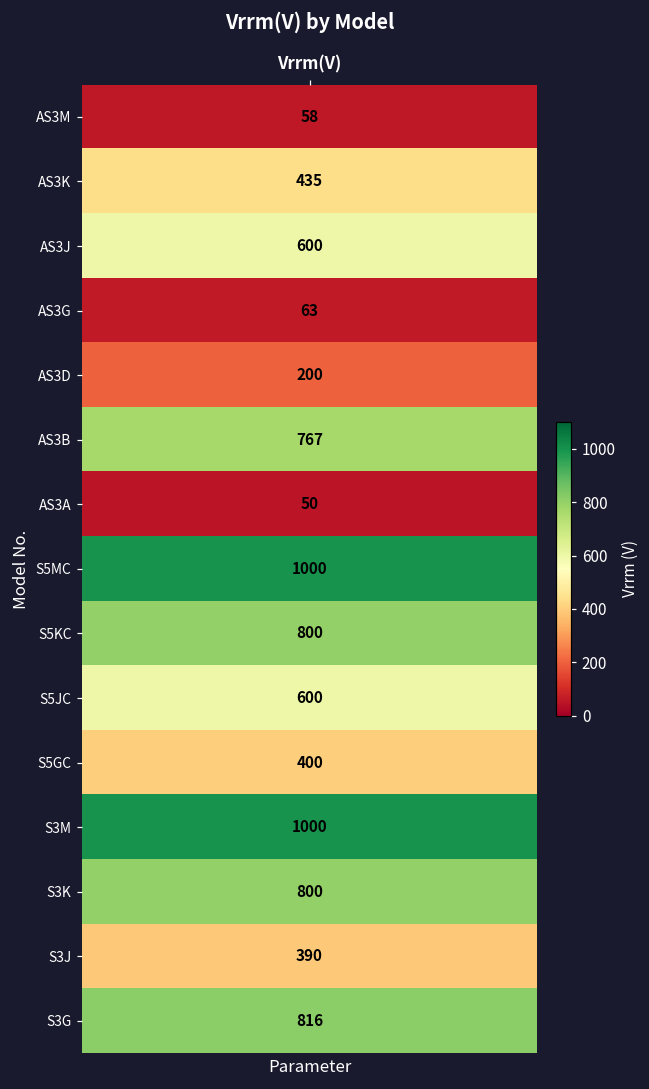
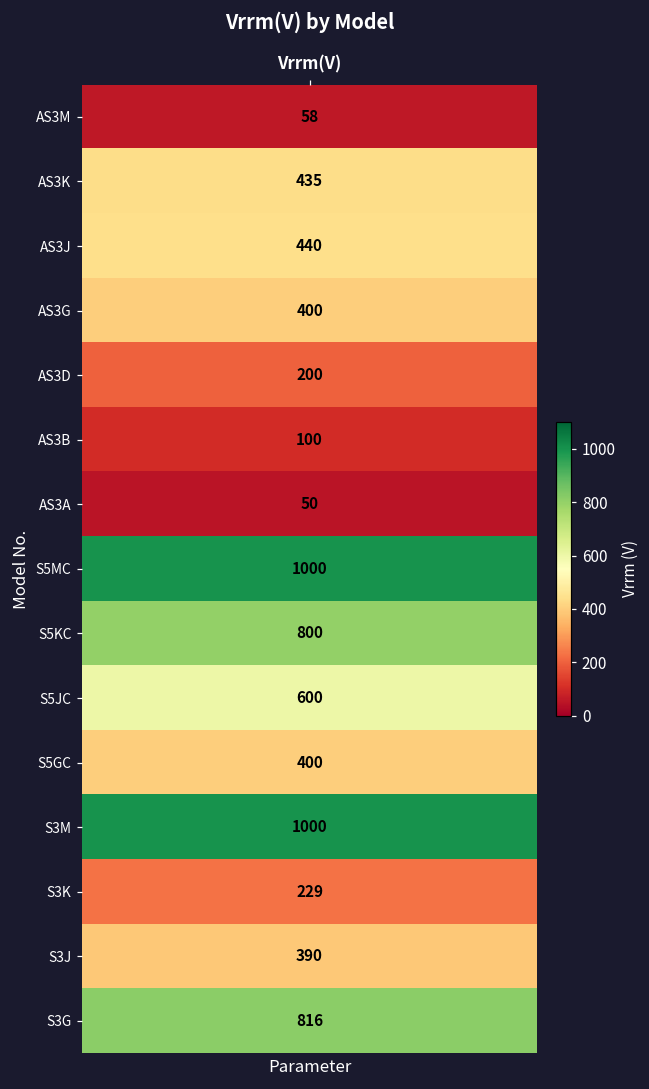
AS3J, Vrrm(V): 600 -> 440
AS3G, Vrrm(V): 63 -> 400
AS3B, Vrrm(V): 767 -> 100
S3K, Vrrm(V): 800 -> 229
